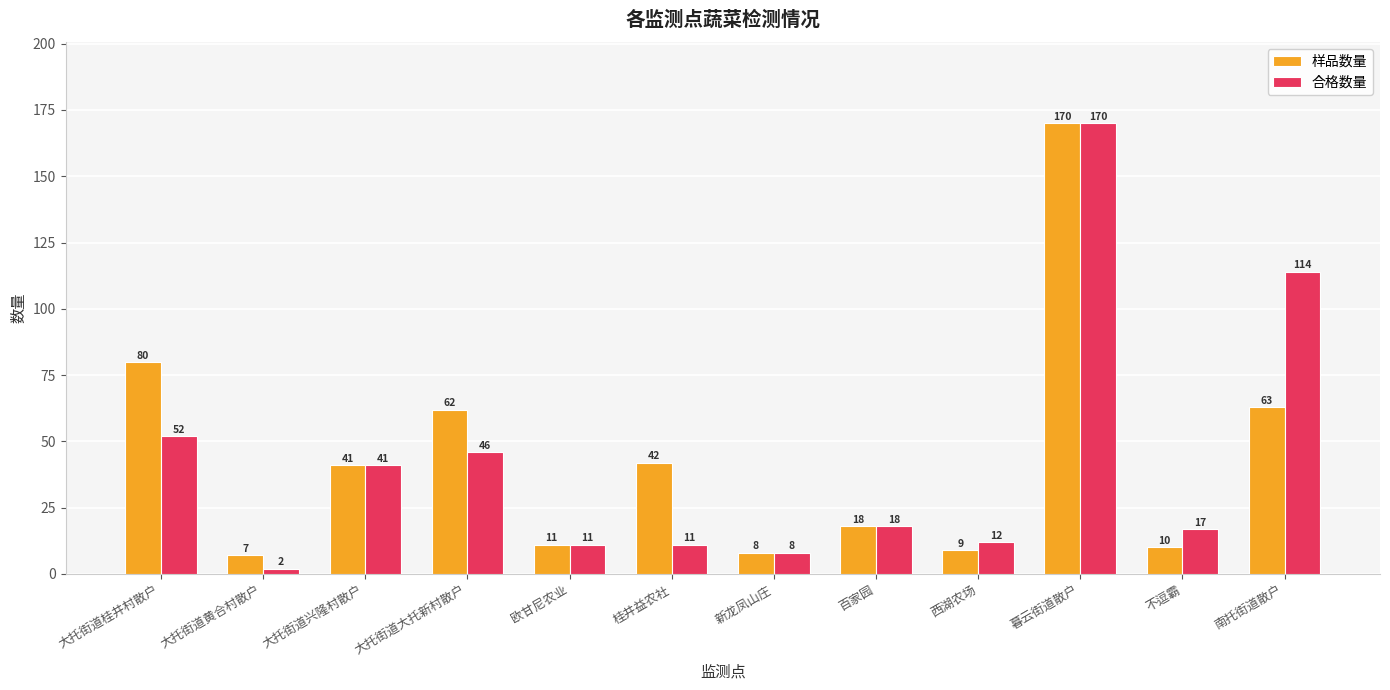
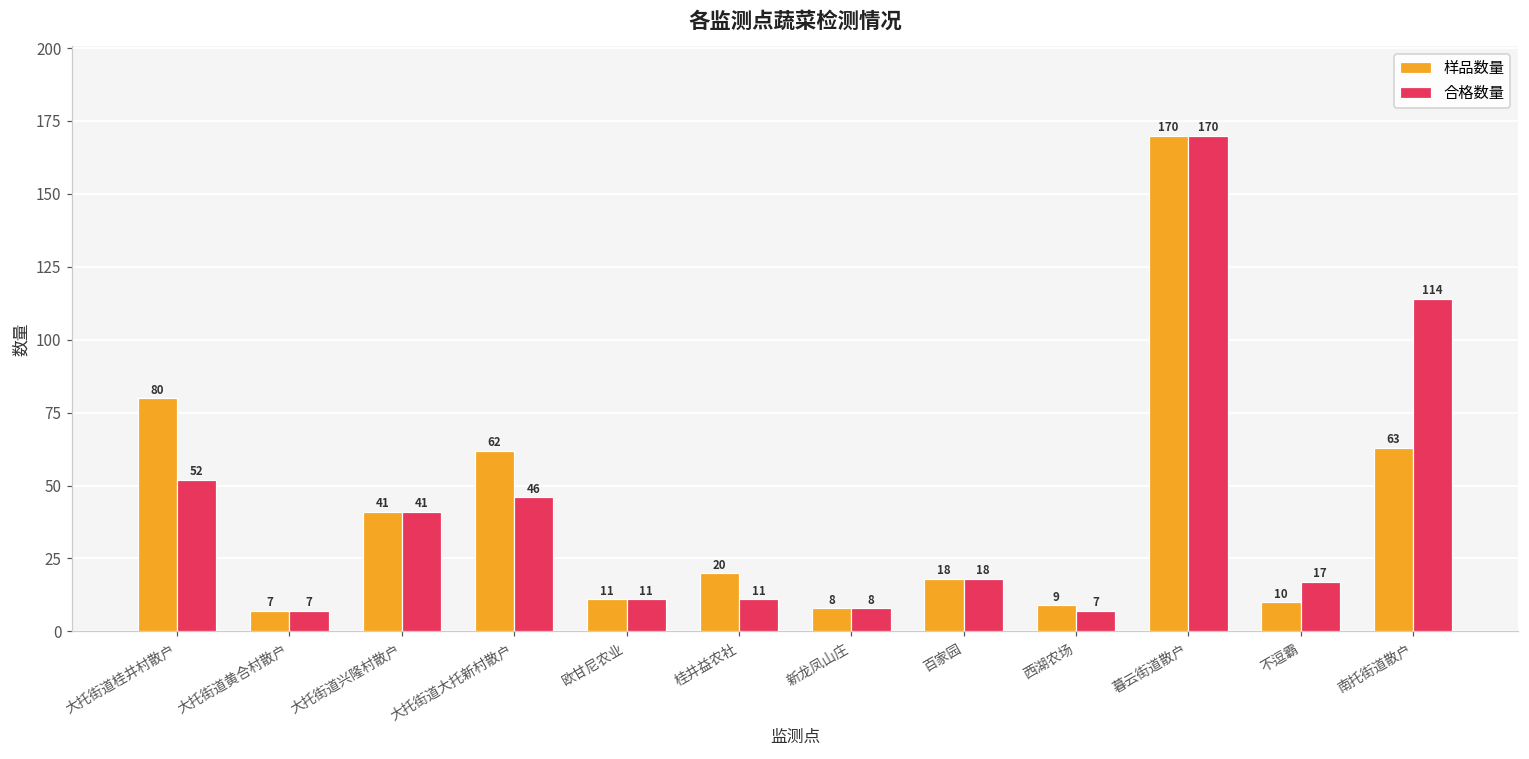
合格数量, 大托街道黄合村散户: 2 -> 7
样品数量, 桂井益农社: 42 -> 20
合格数量, 西湖农场: 12 -> 7
